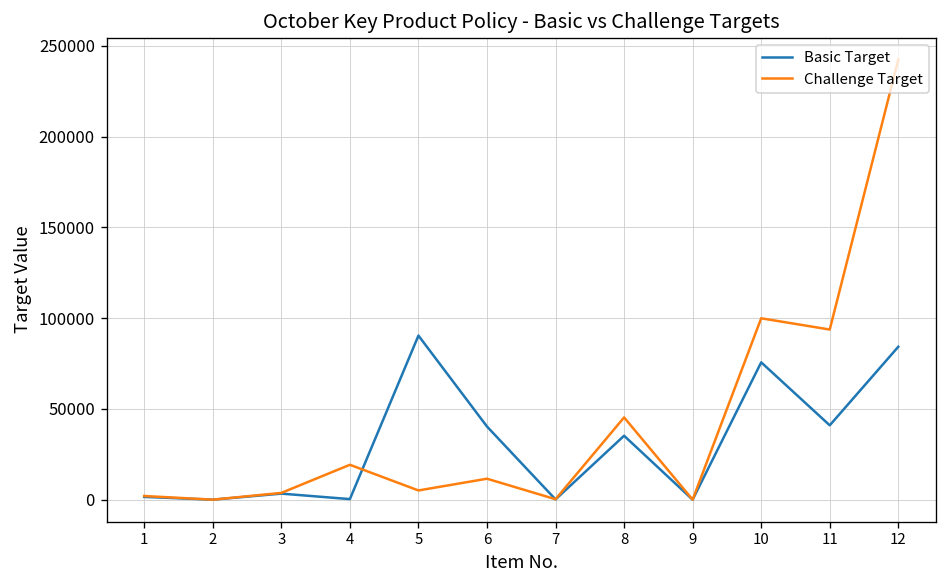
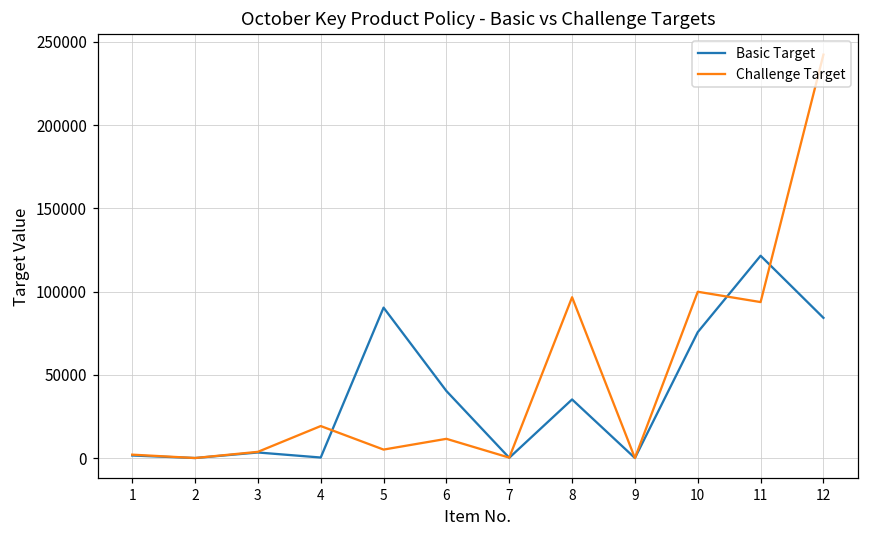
Challenge Target, 8: 45000 -> 97000
Basic Target, 11: 41000 -> 122000
